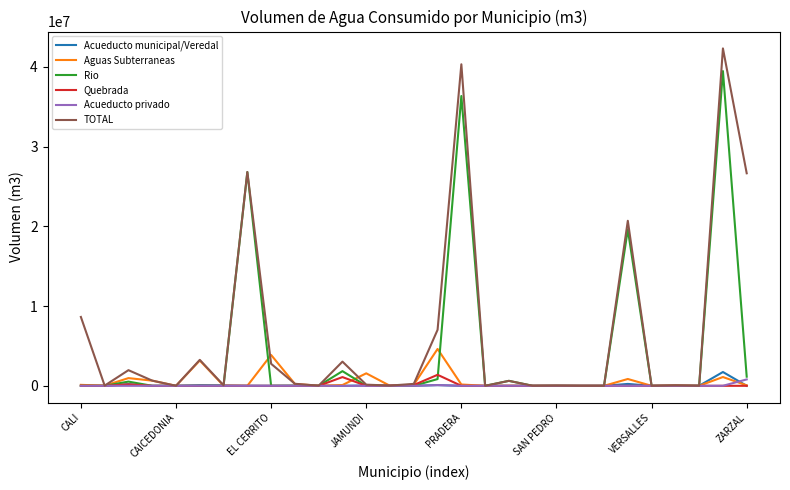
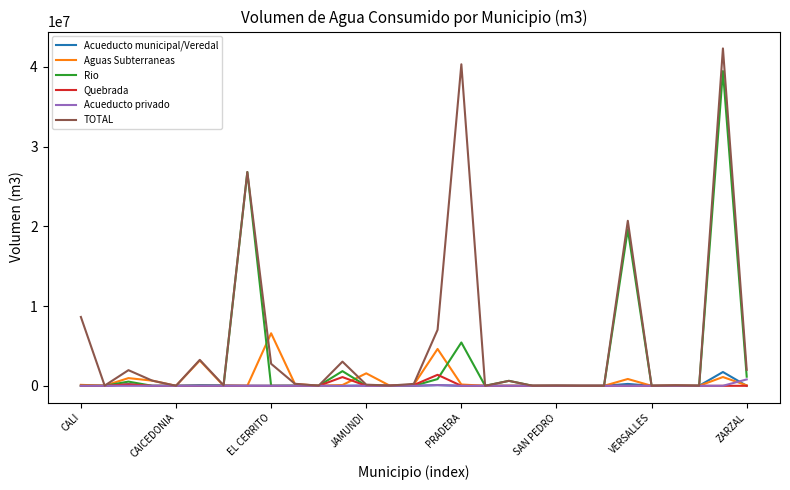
Aguas Subterraneas, EL CERRITO: 4000000 -> 7000000
Rio, PRADERA: 36000000 -> 5000000
TOTAL, ZARZAL: 27000000 -> 2000000
